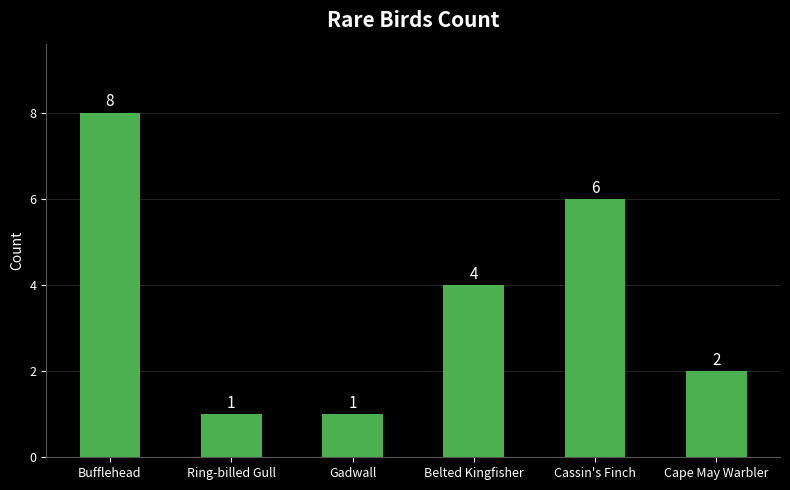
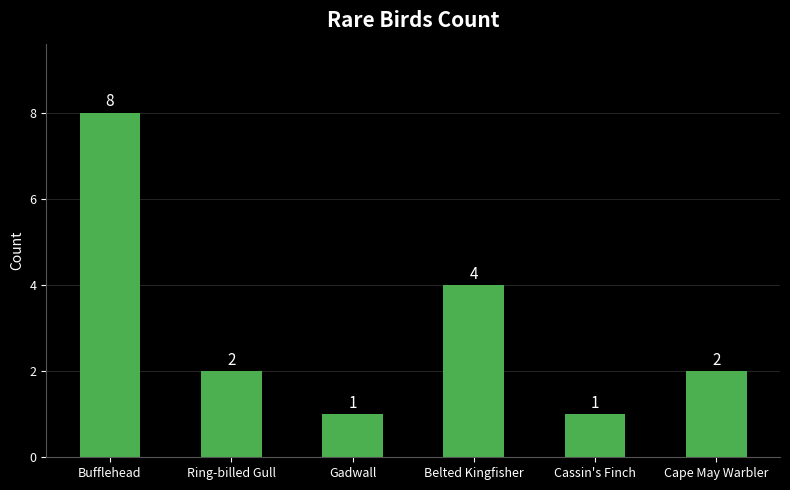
Ring-billed Gull: 1 -> 2
Cassin's Finch: 6 -> 1
